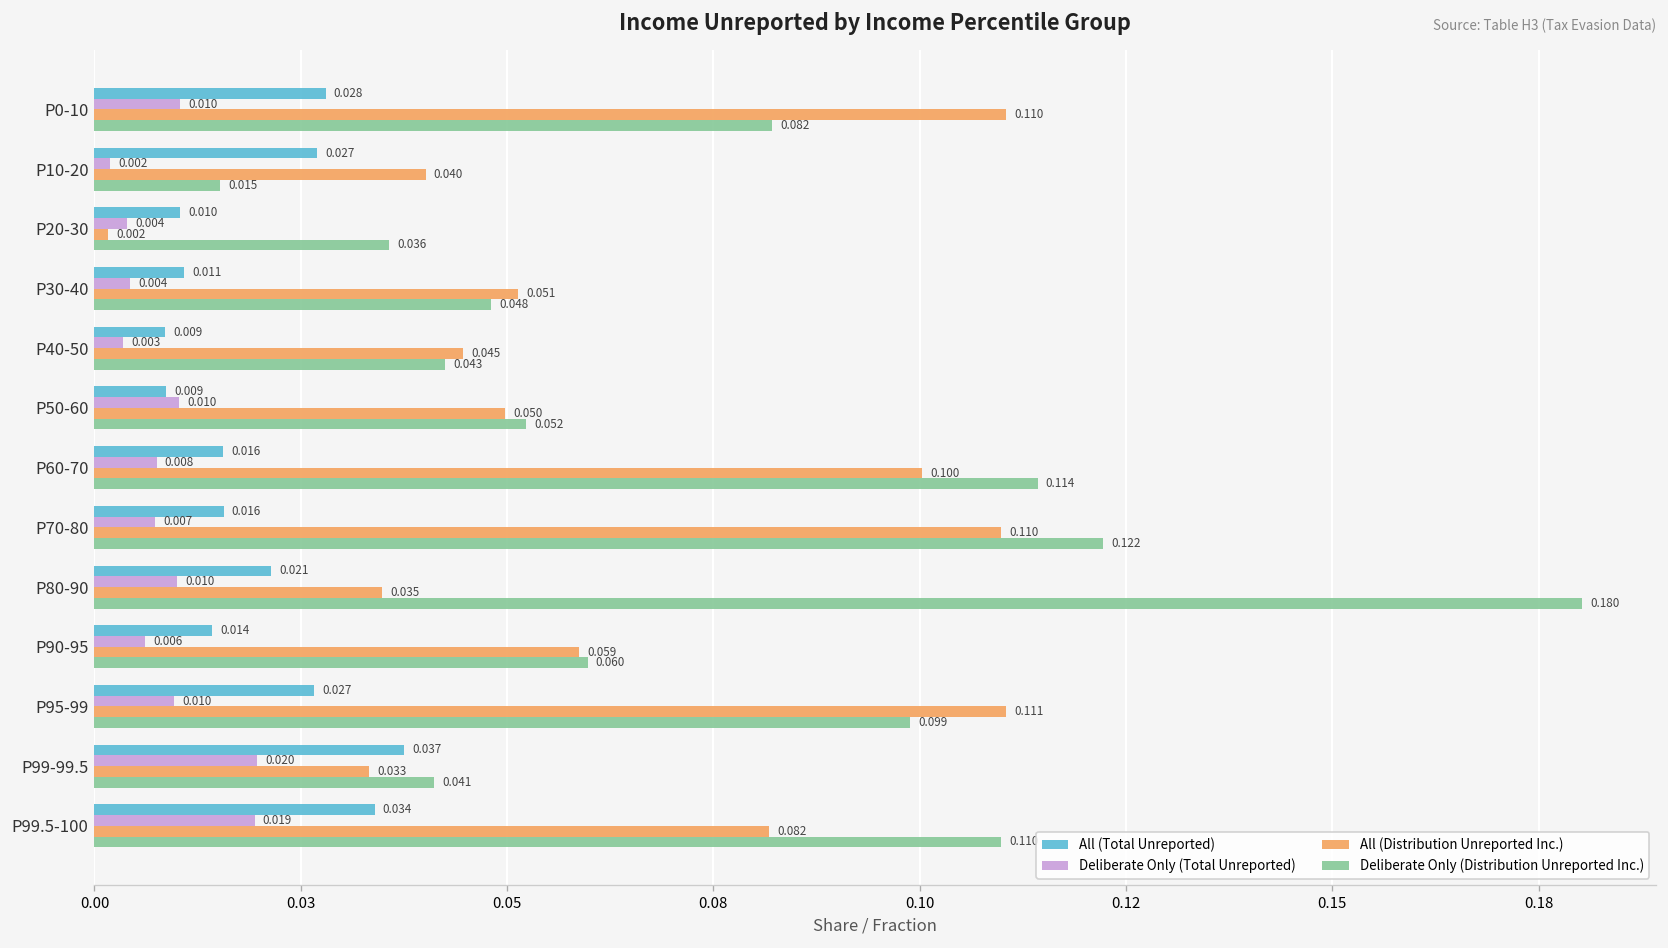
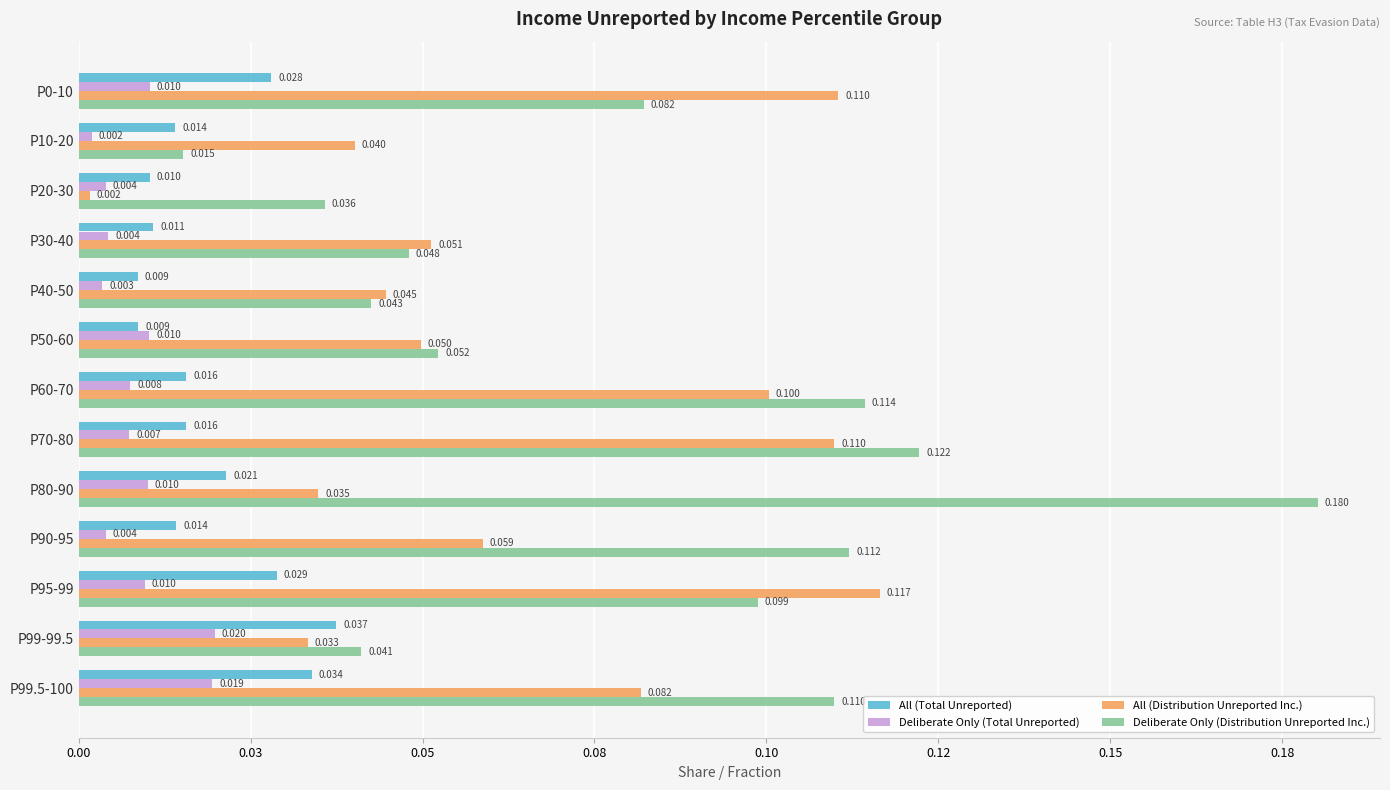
All (Total Unreported), P10-20: 0.027 -> 0.014
Deliberate Only (Total Unreported), P90-95: 0.006 -> 0.004
Deliberate Only (Distribution Unreported Inc.), P90-95: 0.060 -> 0.112
All (Total Unreported), P95-99: 0.027 -> 0.029
All (Distribution Unreported Inc.), P95-99: 0.111 -> 0.117
